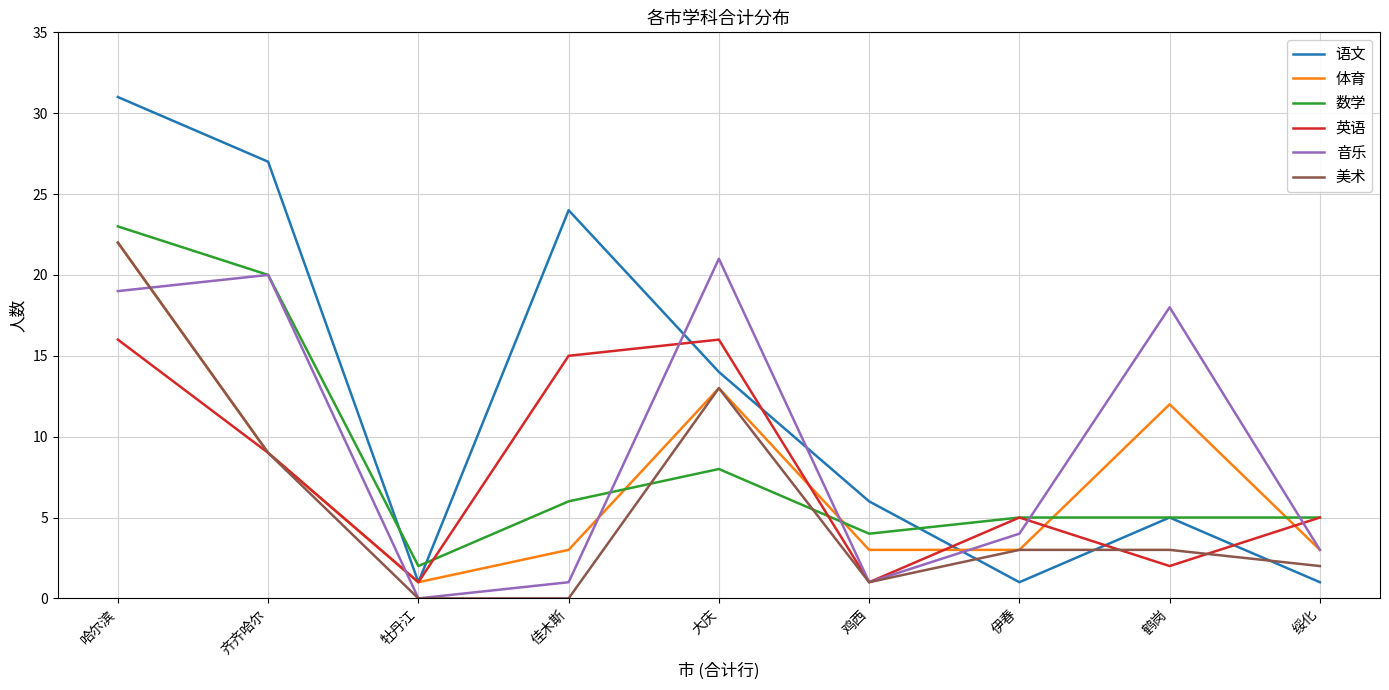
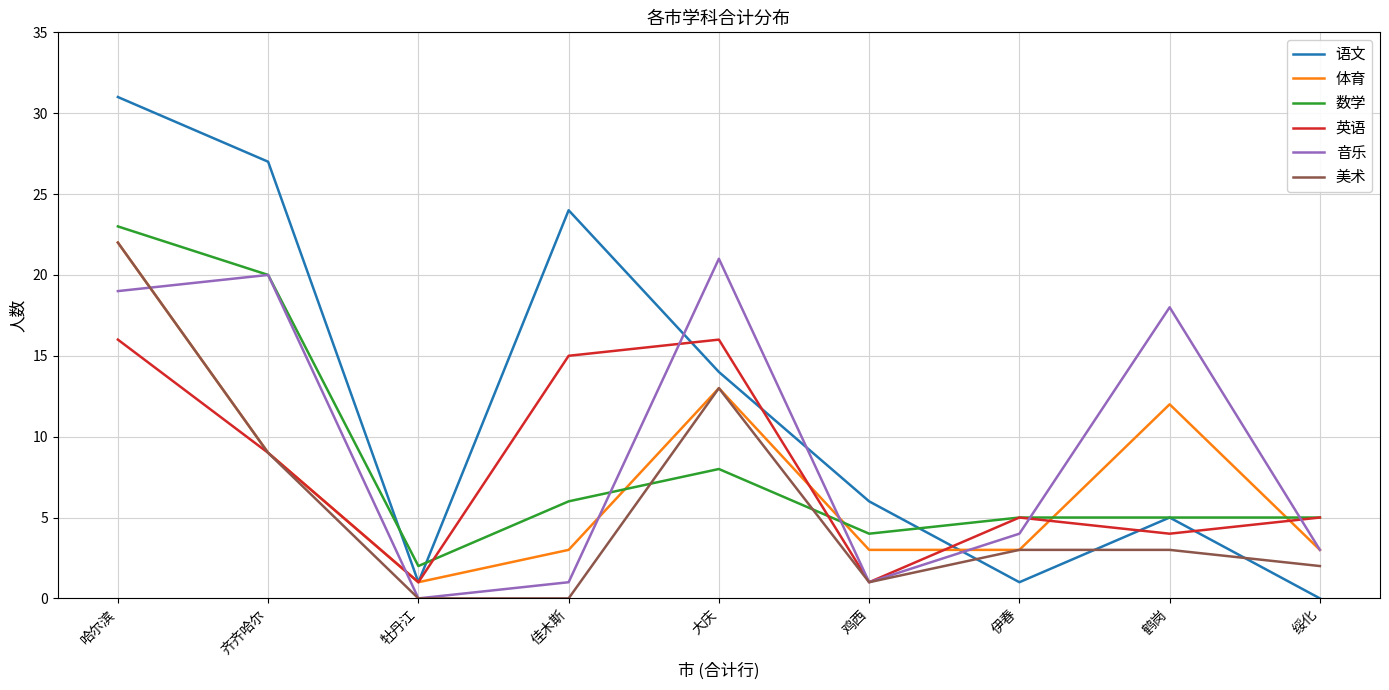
英语, 鹤岗: 2 -> 4
语文, 绥化: 1 -> 0
